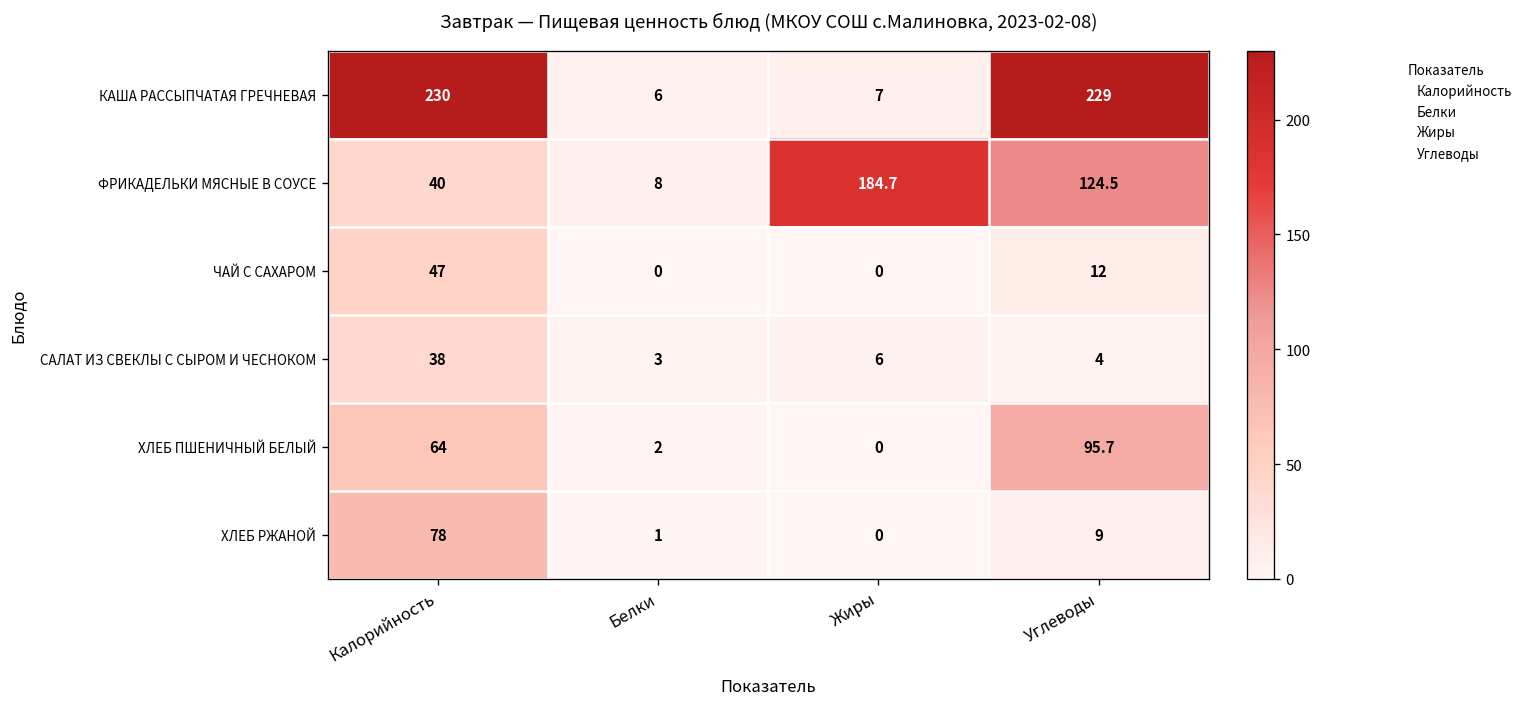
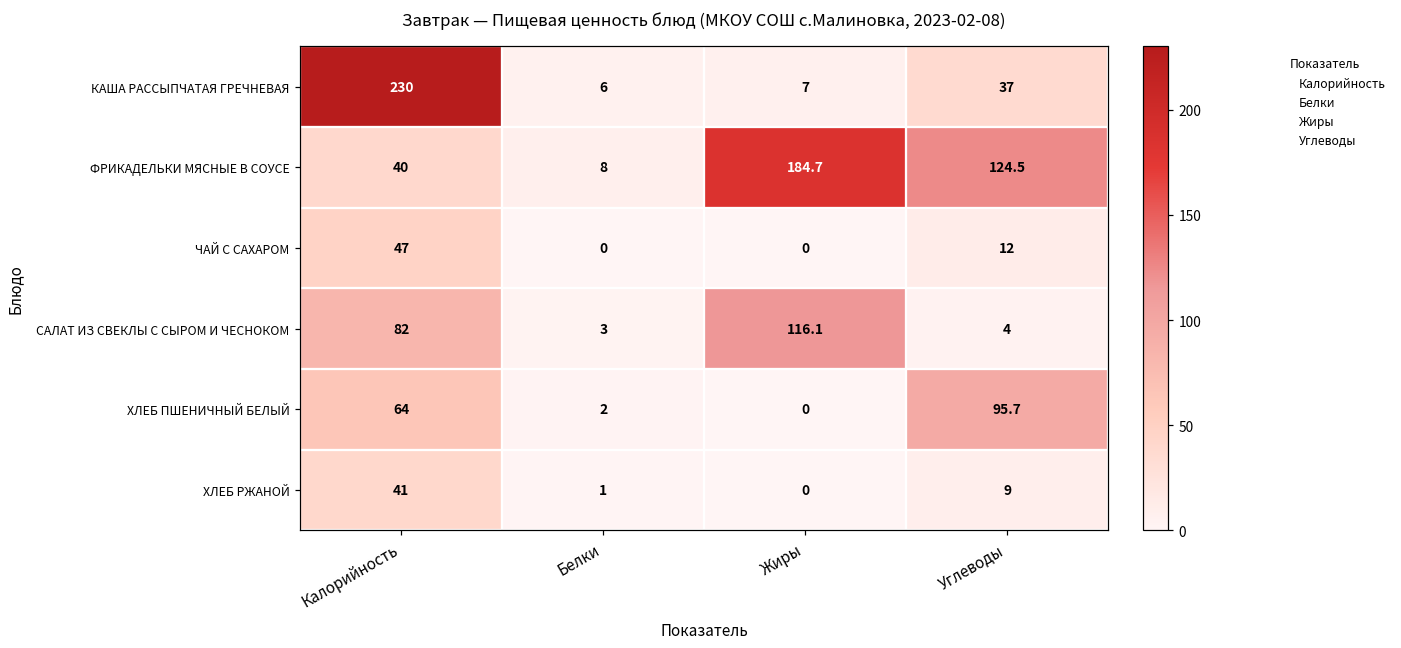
КАША РАССЫПЧАТАЯ ГРЕЧНЕВАЯ, Углеводы: 229 -> 37
САЛАТ ИЗ СВЕКЛЫ С СЫРОМ И ЧЕСНОКОМ, Калорийность: 38 -> 82
САЛАТ ИЗ СВЕКЛЫ С СЫРОМ И ЧЕСНОКОМ, Жиры: 6 -> 116.1
ХЛЕБ РЖАНОЙ, Калорийность: 78 -> 41
